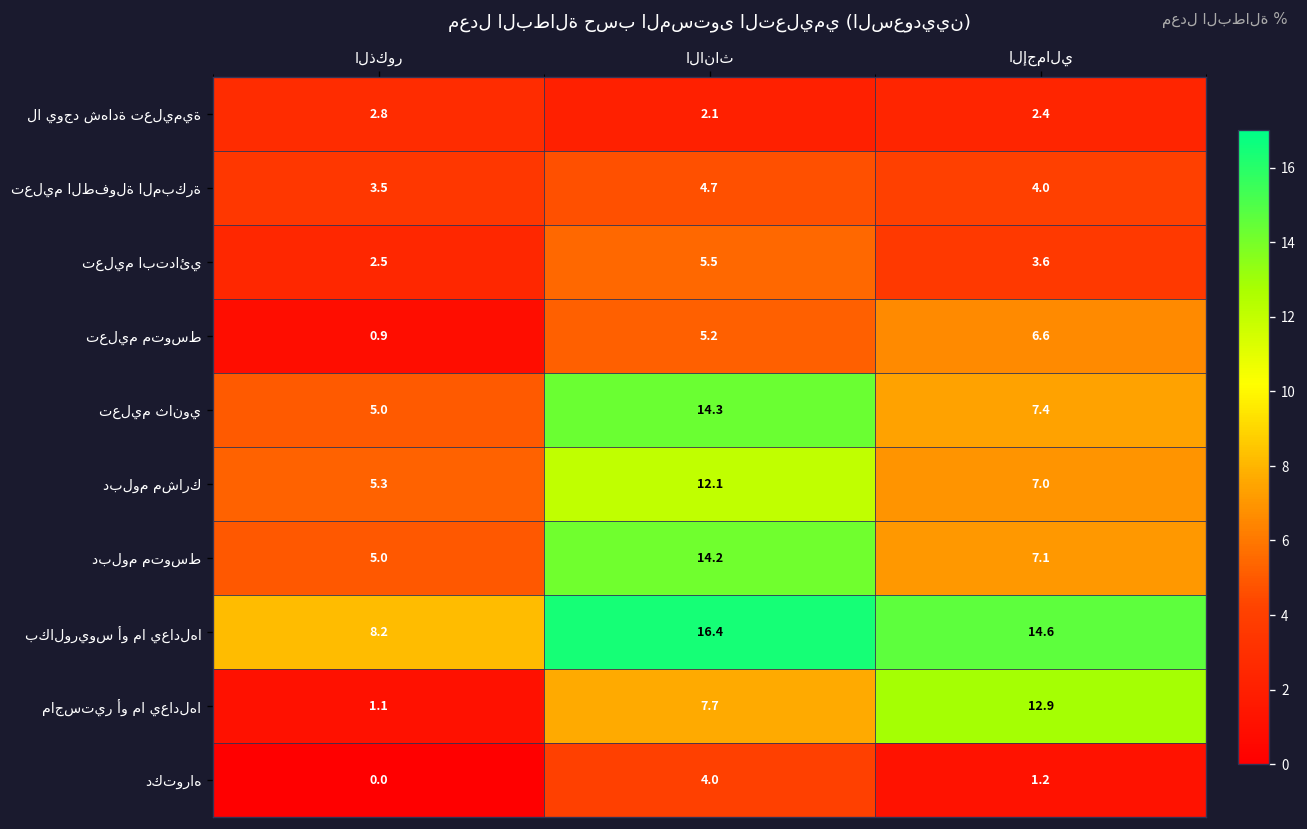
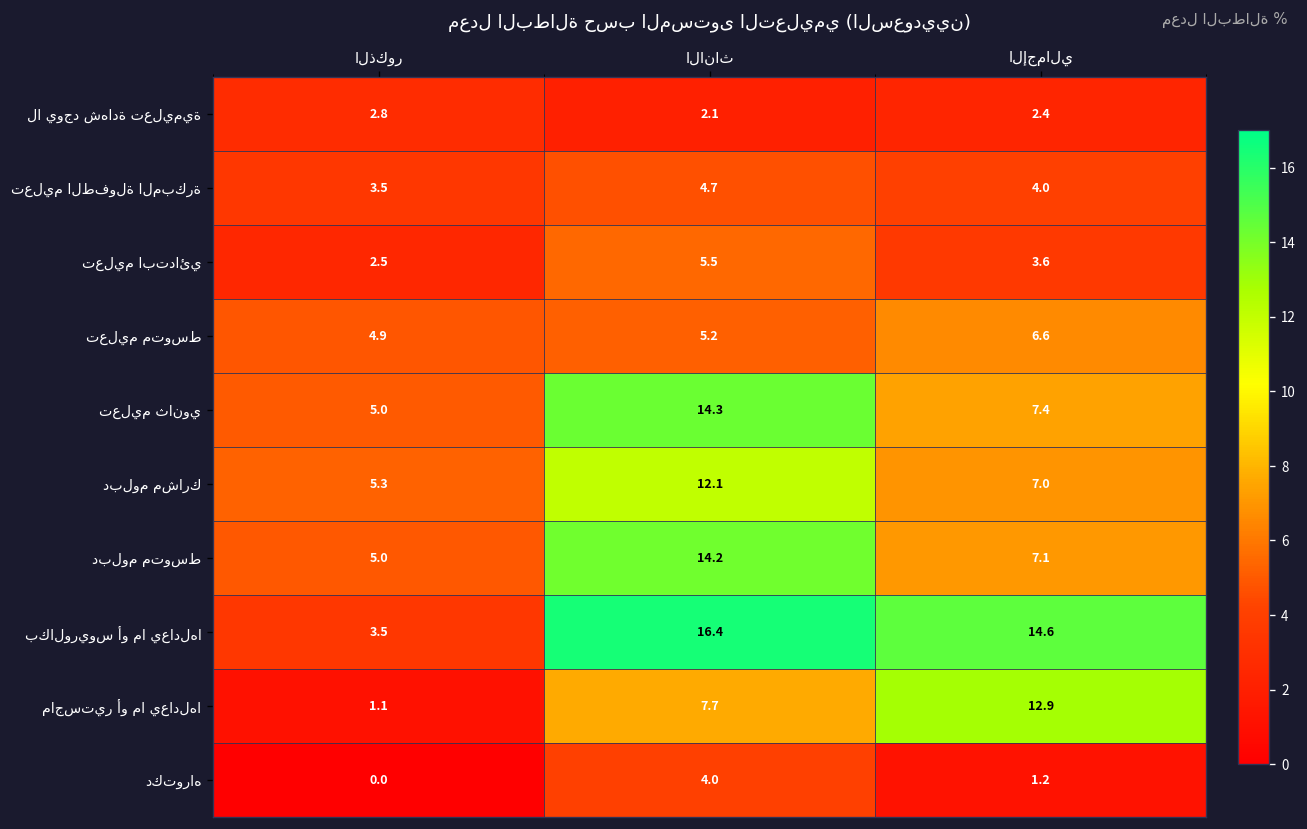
تعليم متوسط, الذكور: 0.9 -> 4.9
بكالوريوس أو ما يعادلها, الذكور: 8.2 -> 3.5
